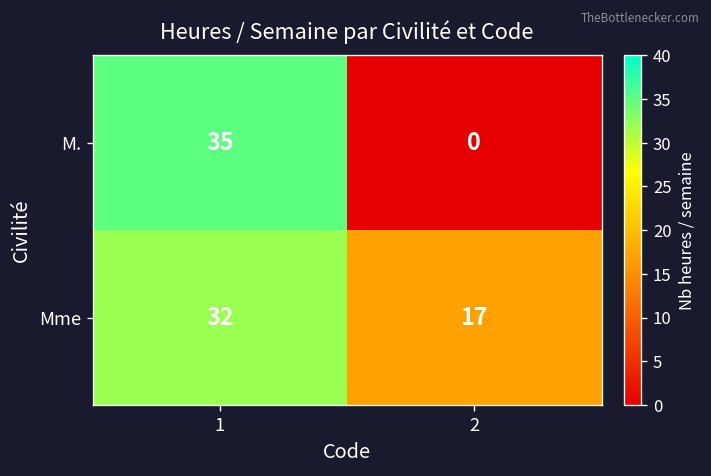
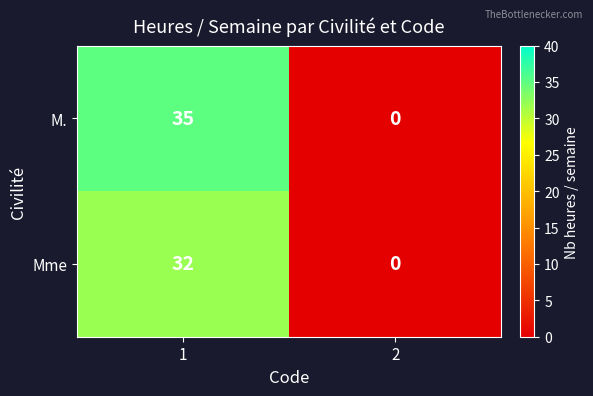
Mme, 2: 17 -> 0
